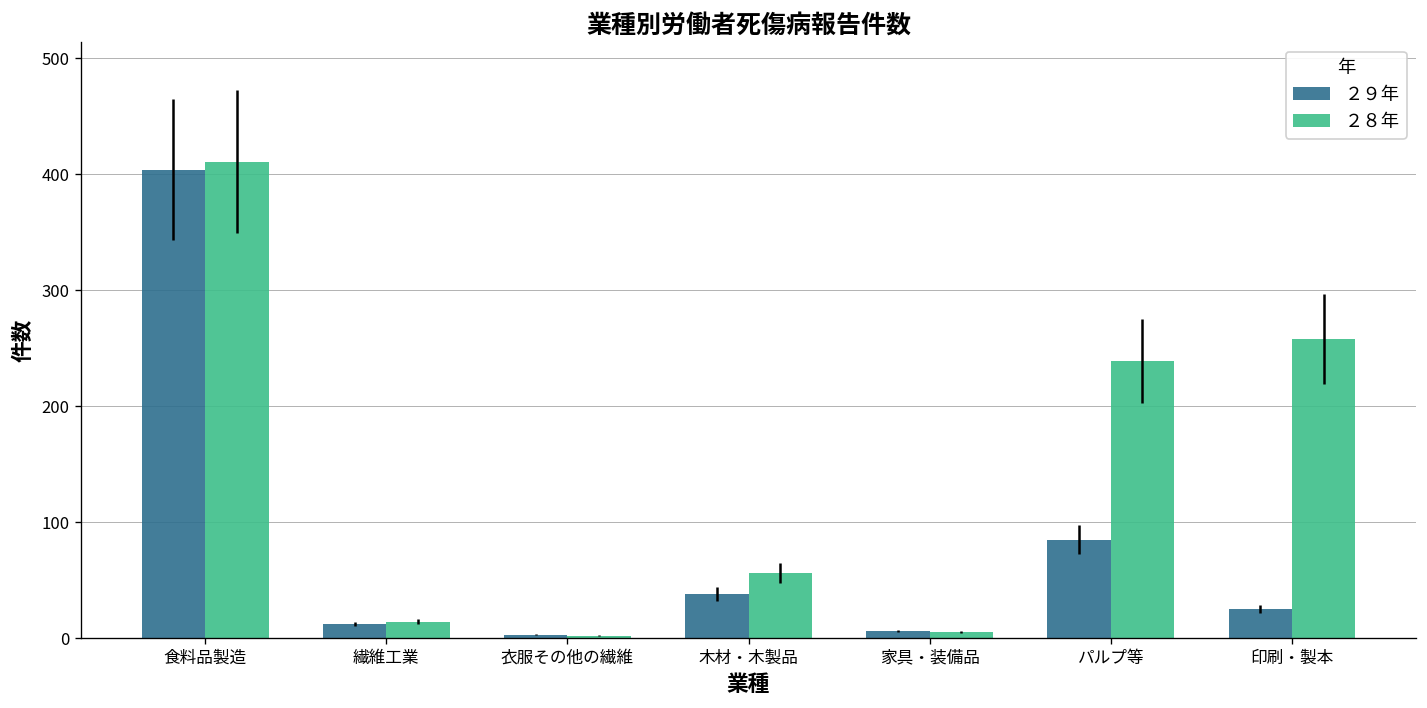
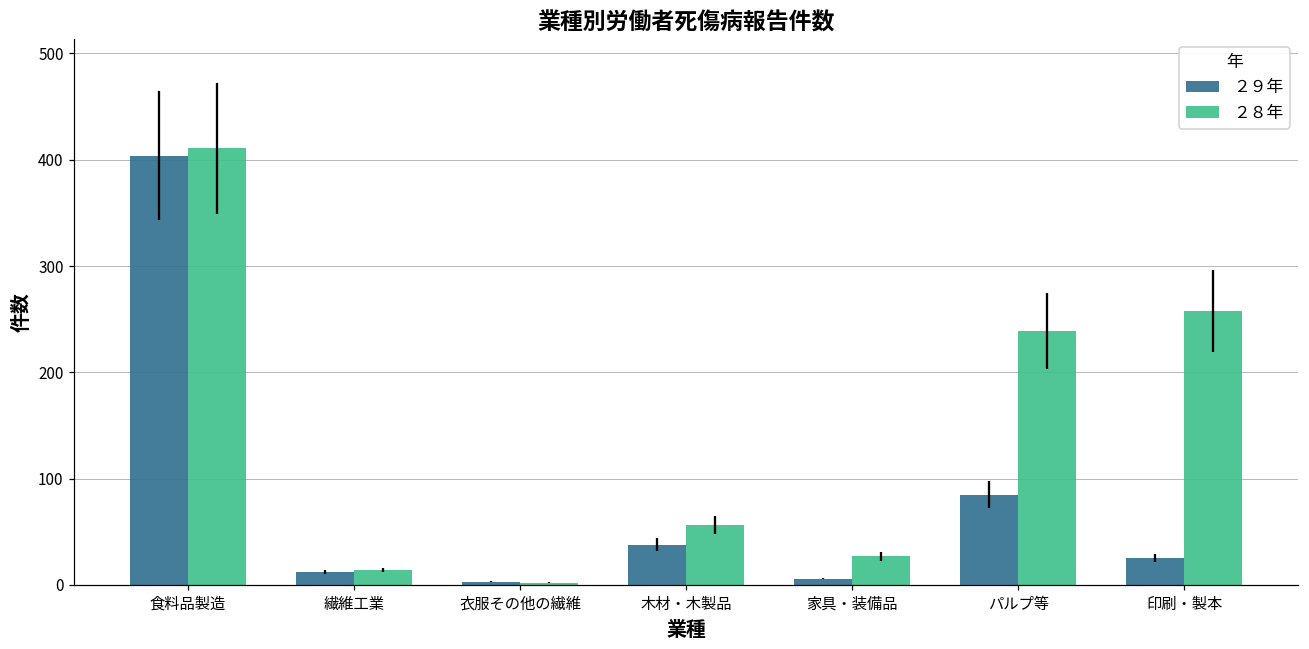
２８年, 家具・装備品: 10 -> 30
